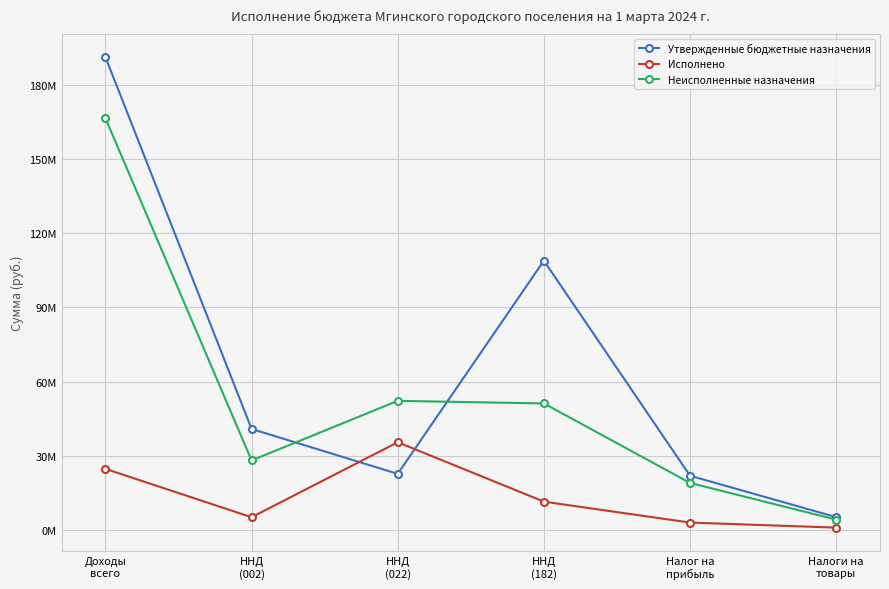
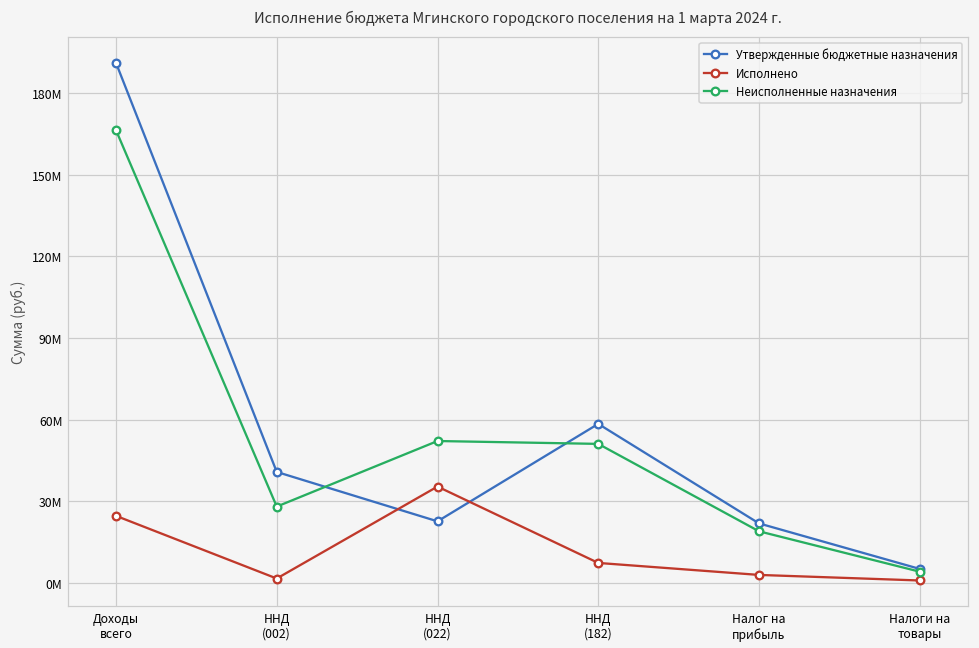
Исполнено, ННД (002): 5000000 -> 2000000
Утвержденные бюджетные назначения, ННД (182): 109000000 -> 58000000
Исполнено, ННД (182): 11000000 -> 7000000
